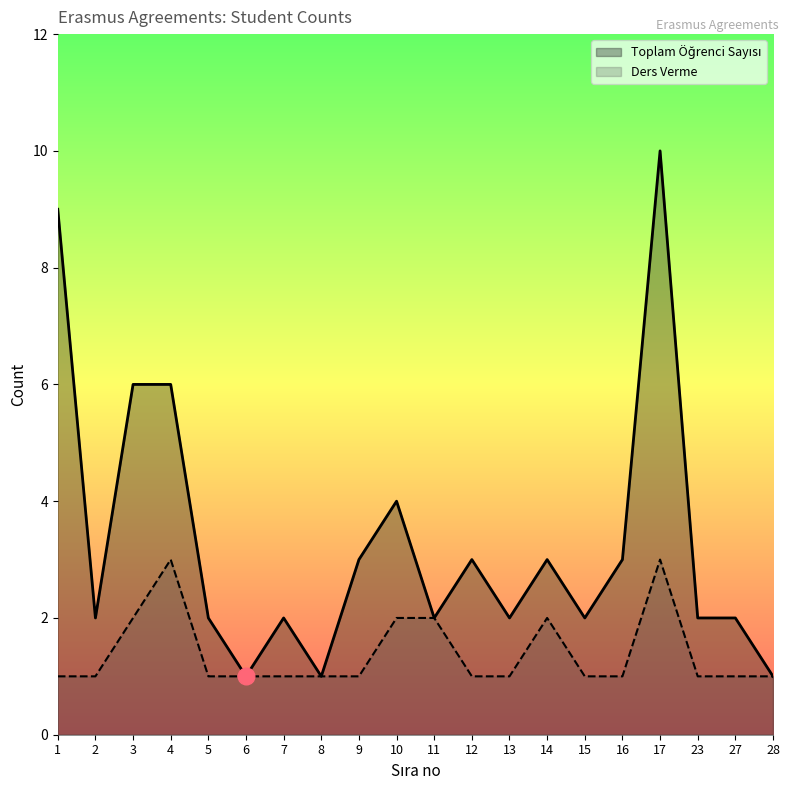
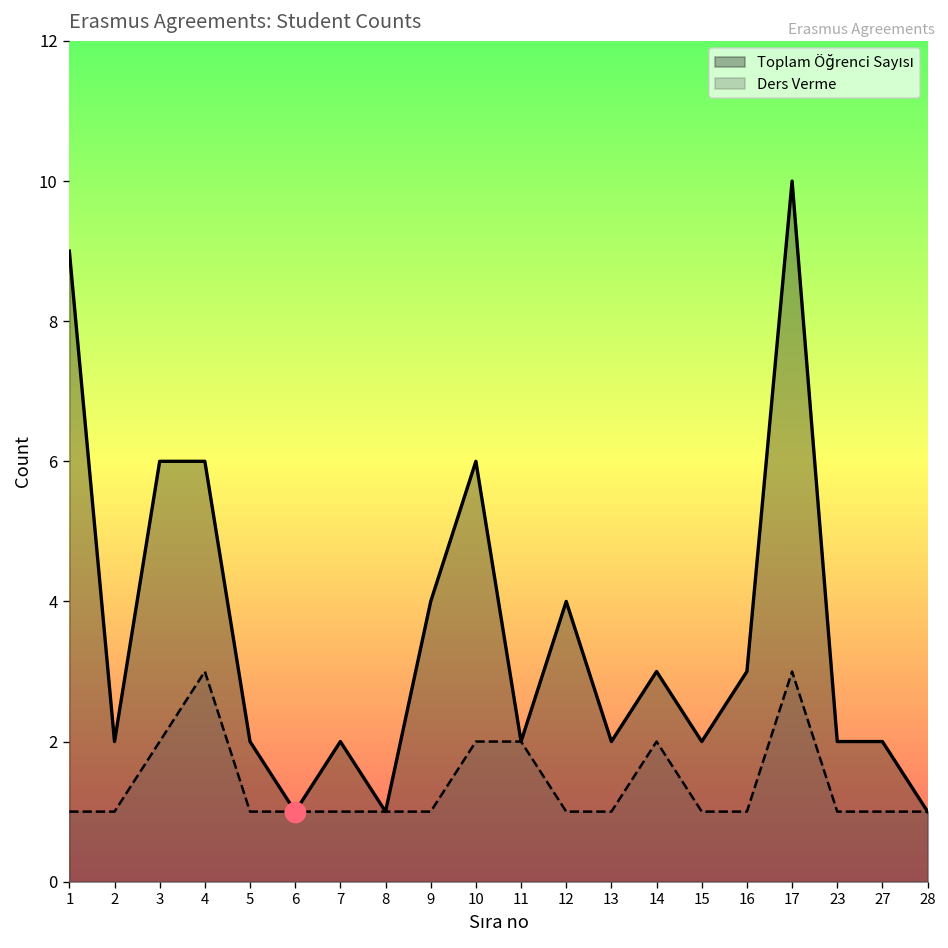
Toplam Öğrenci Sayısı, 9: 3 -> 4
Toplam Öğrenci Sayısı, 10: 4 -> 6
Toplam Öğrenci Sayısı, 12: 3 -> 4
